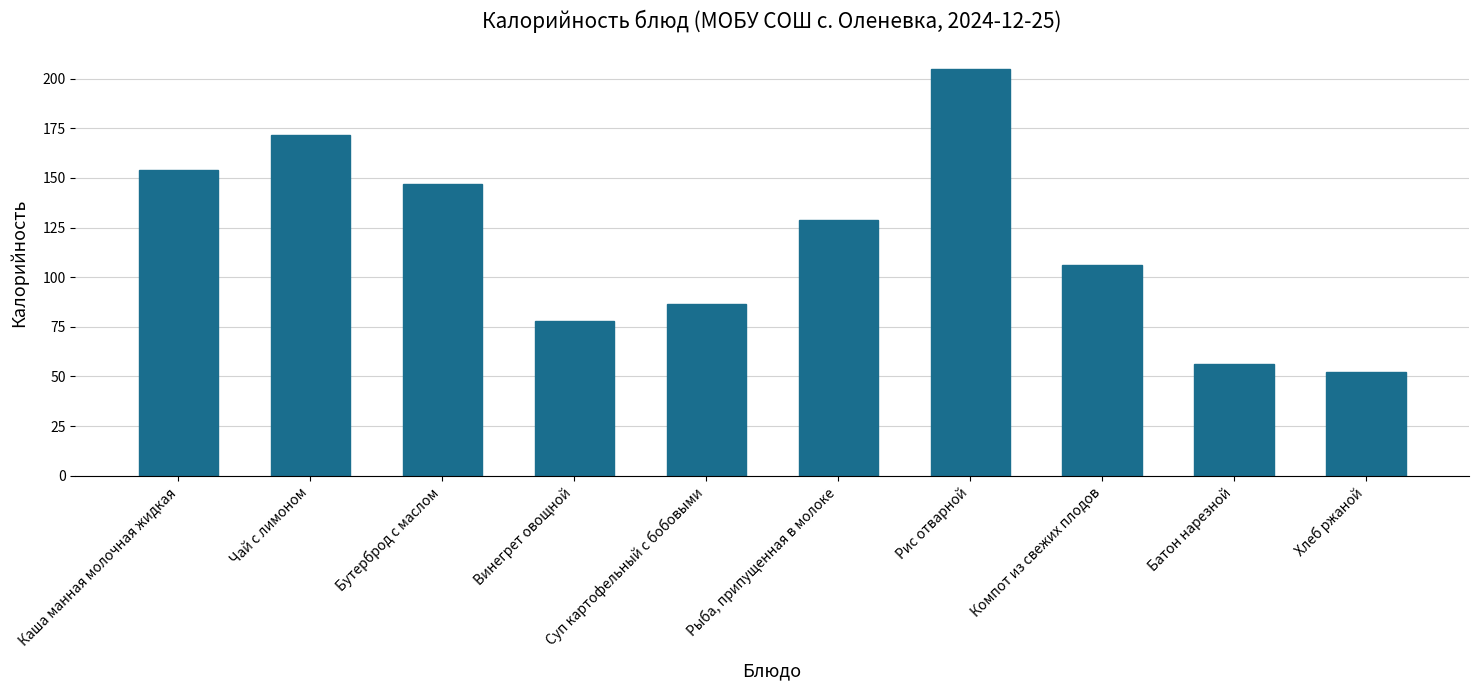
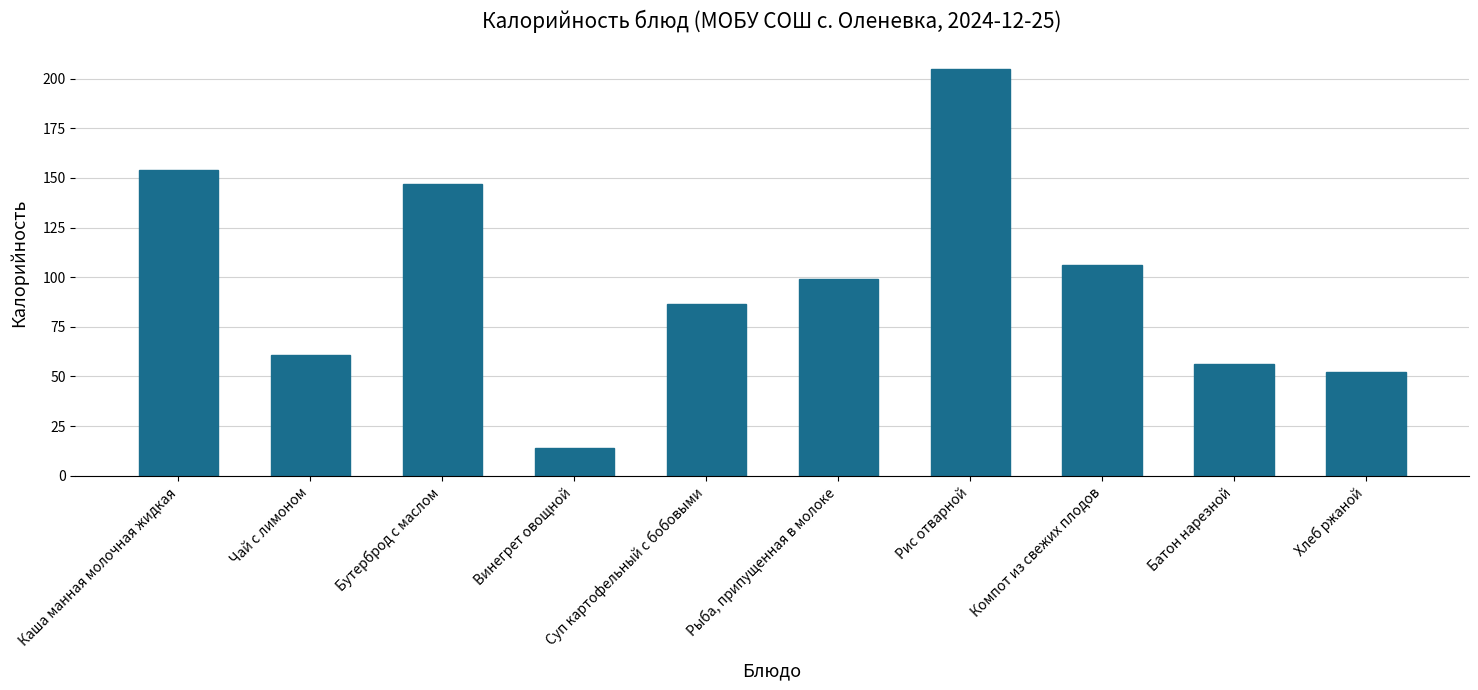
Чай с лимоном: 171 -> 61
Винегрет овощной: 78 -> 14
Рыба, припущенная в молоке: 129 -> 99
